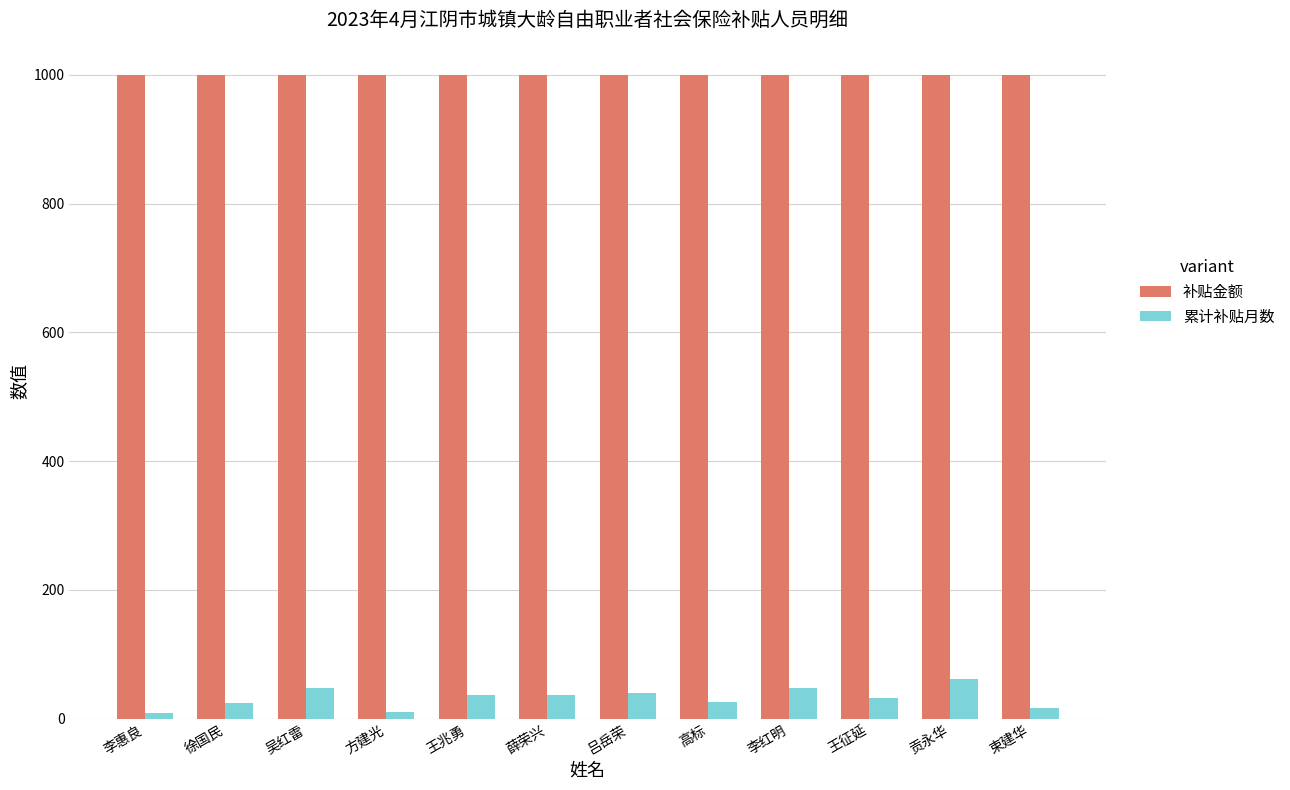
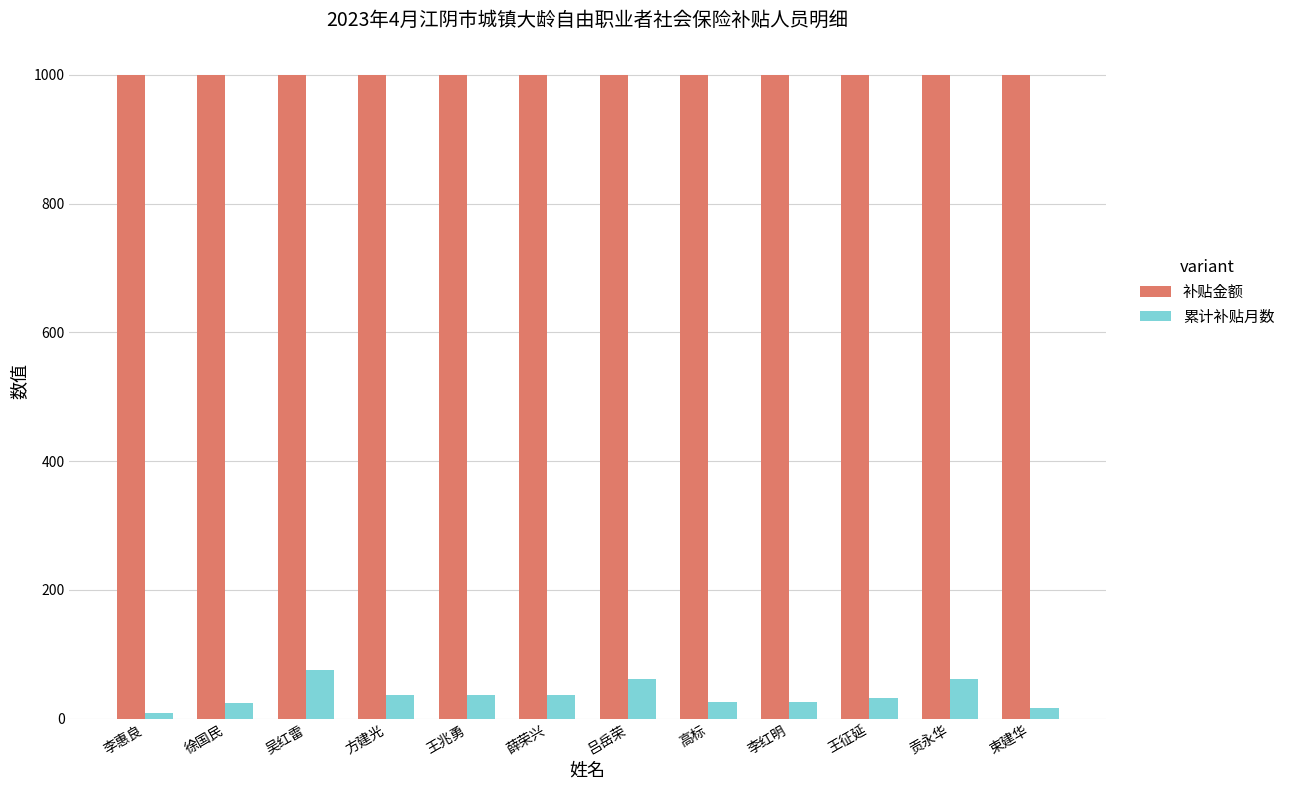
累计补贴月数, 吴红雷: 50 -> 80
累计补贴月数, 方建光: 10 -> 40
累计补贴月数, 吕岳荣: 40 -> 60
累计补贴月数, 李红明: 50 -> 30
